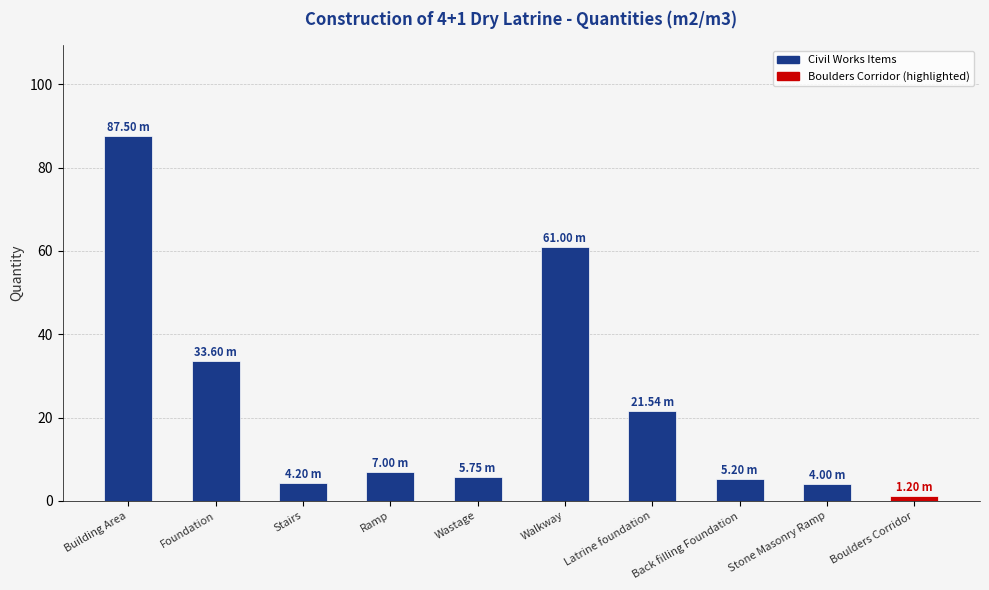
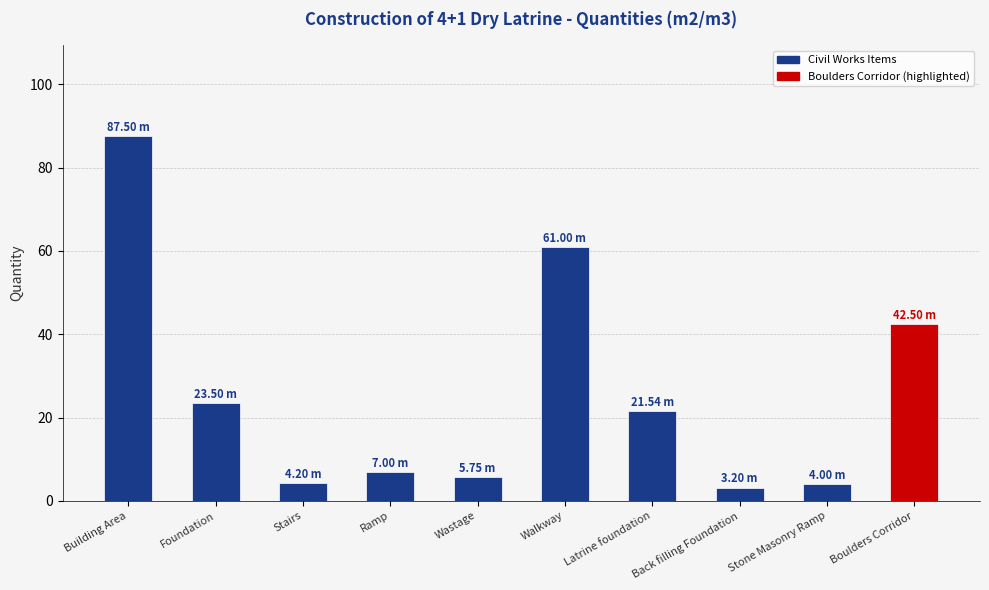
Foundation: 33.60 -> 23.50
Back filling Foundation: 5.20 -> 3.20
Boulders Corridor: 1.20 -> 42.50
